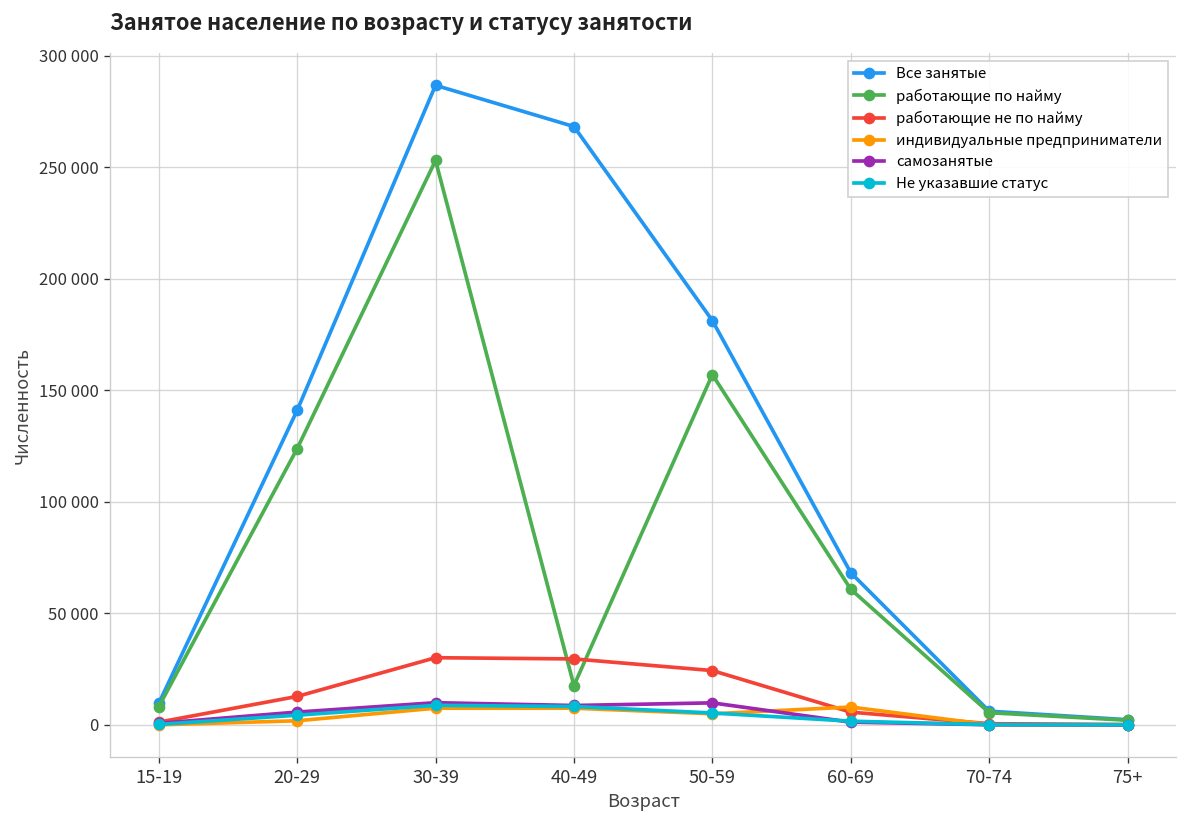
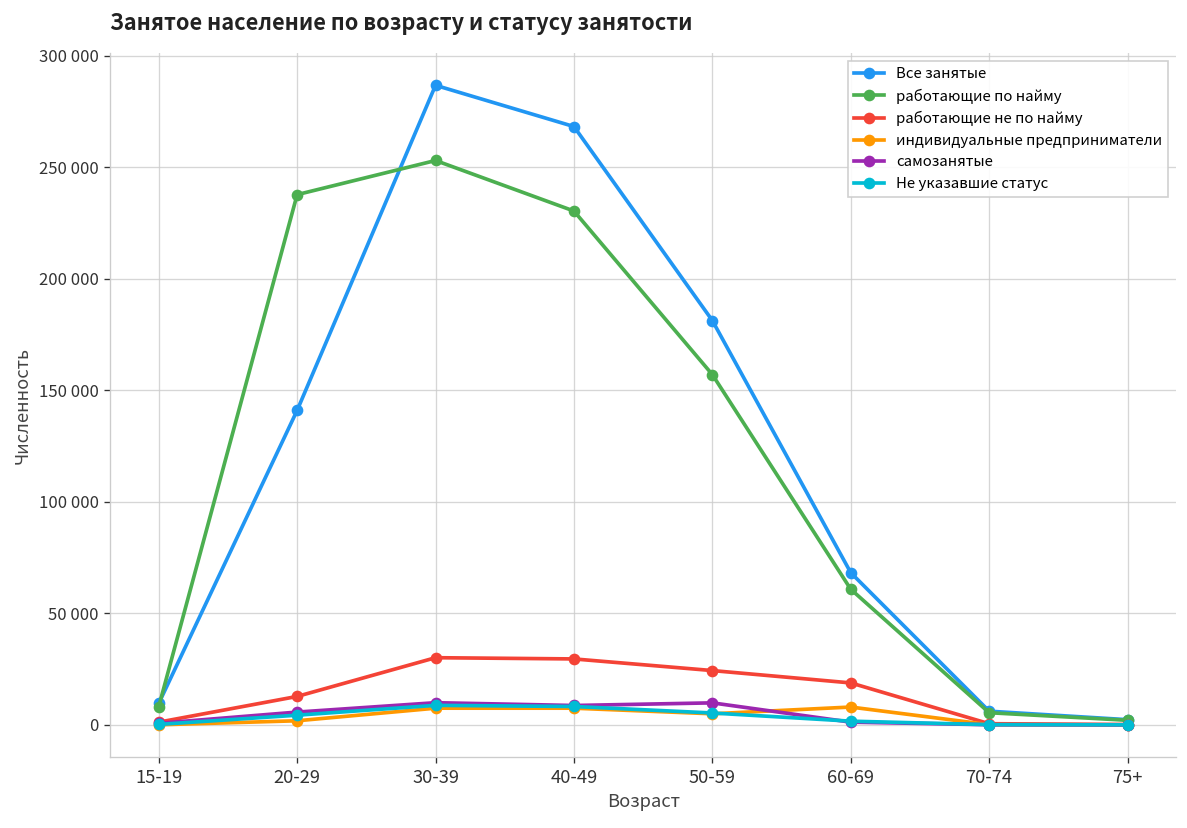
работающие по найму, 20-29: 124000 -> 238000
работающие по найму, 40-49: 18000 -> 230000
работающие не по найму, 60-69: 6000 -> 19000
